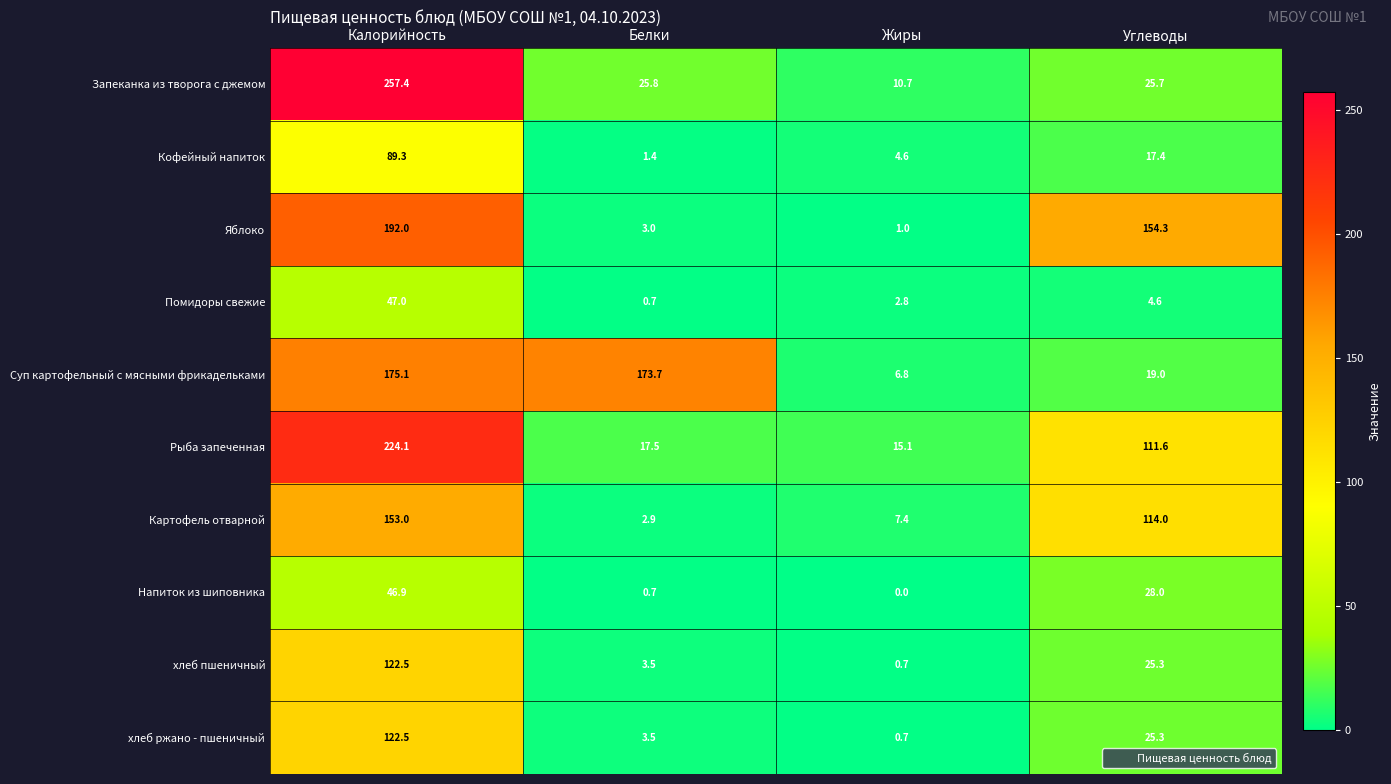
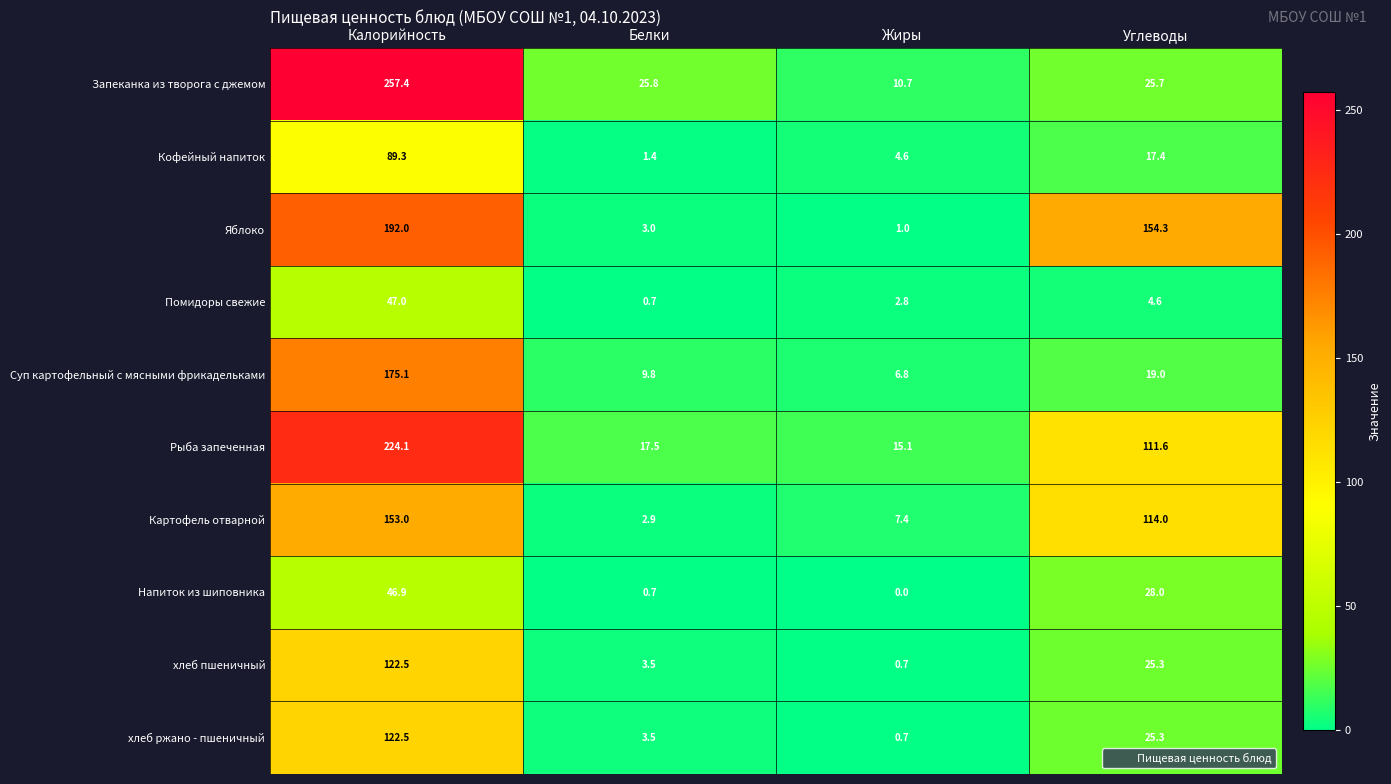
Суп картофельный с мясными фрикадельками, Белки: 173.7 -> 9.8
